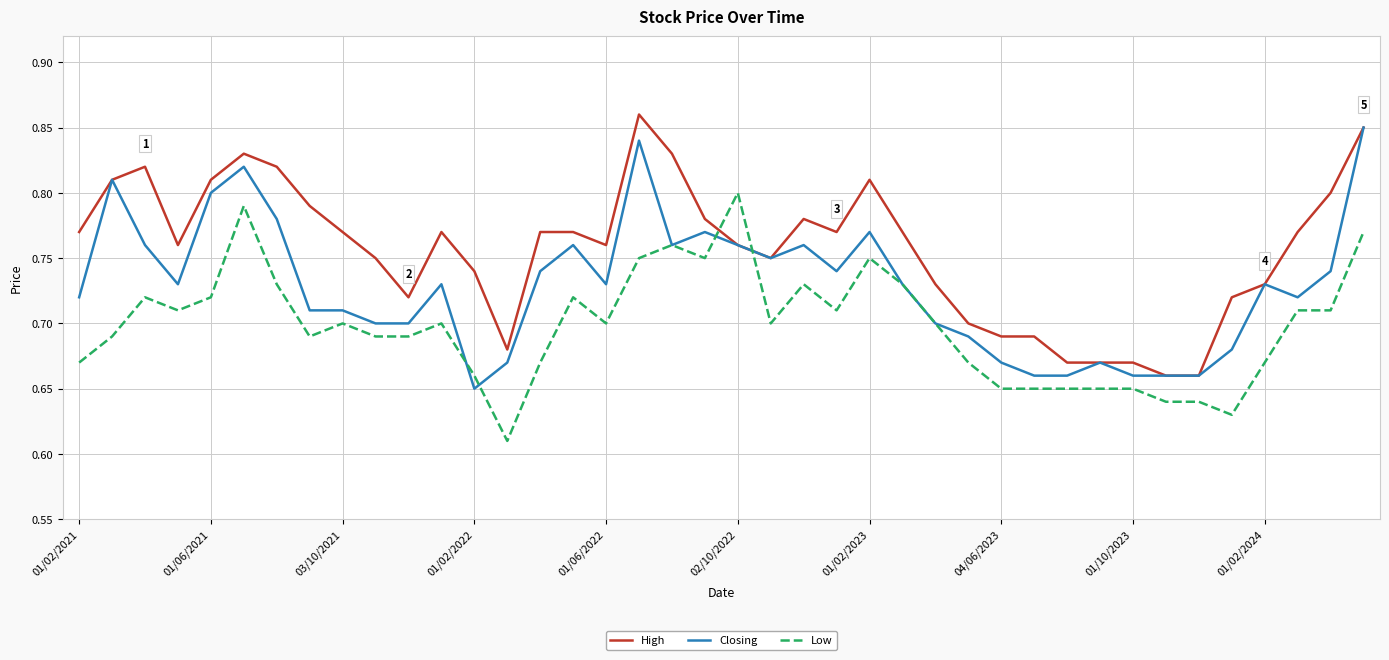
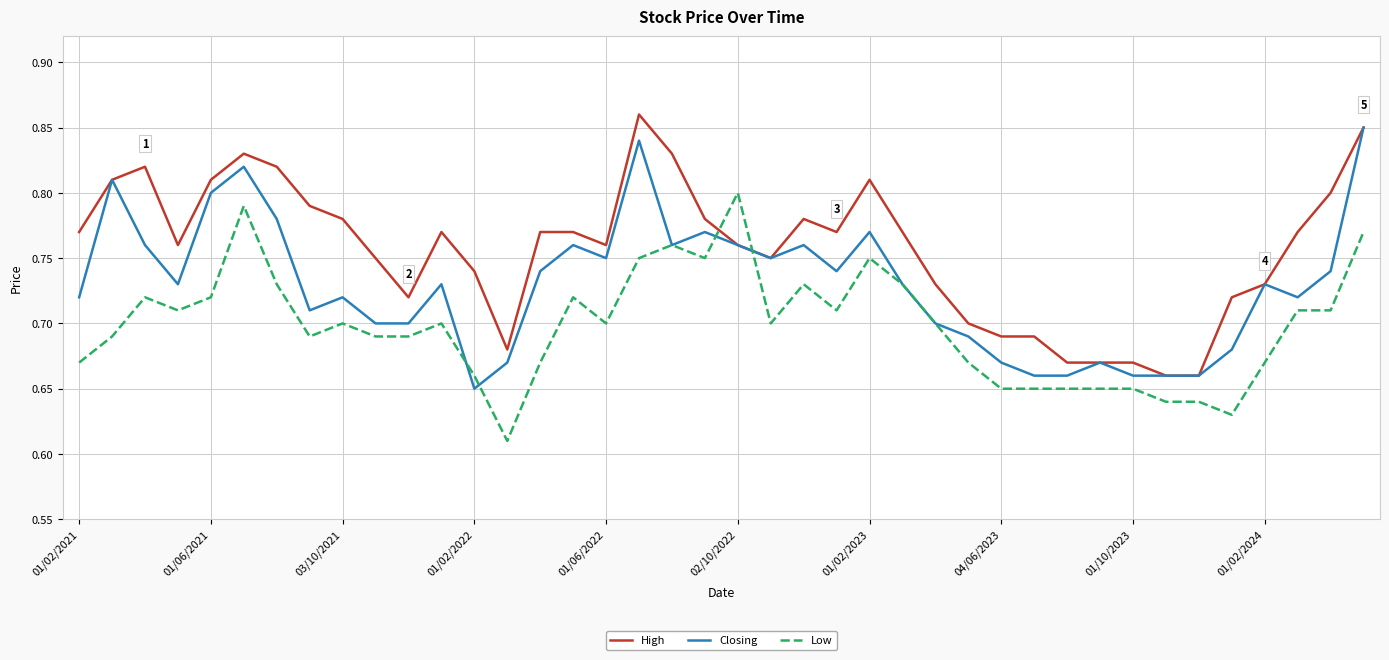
High, 03/10/2021: 0.77 -> 0.78
Closing, 03/10/2021: 0.71 -> 0.72
Closing, 01/06/2022: 0.73 -> 0.75
